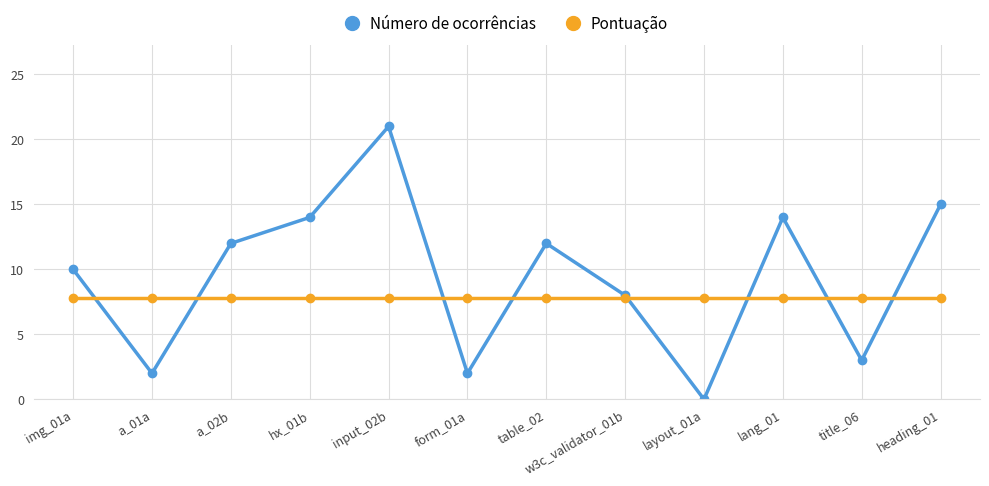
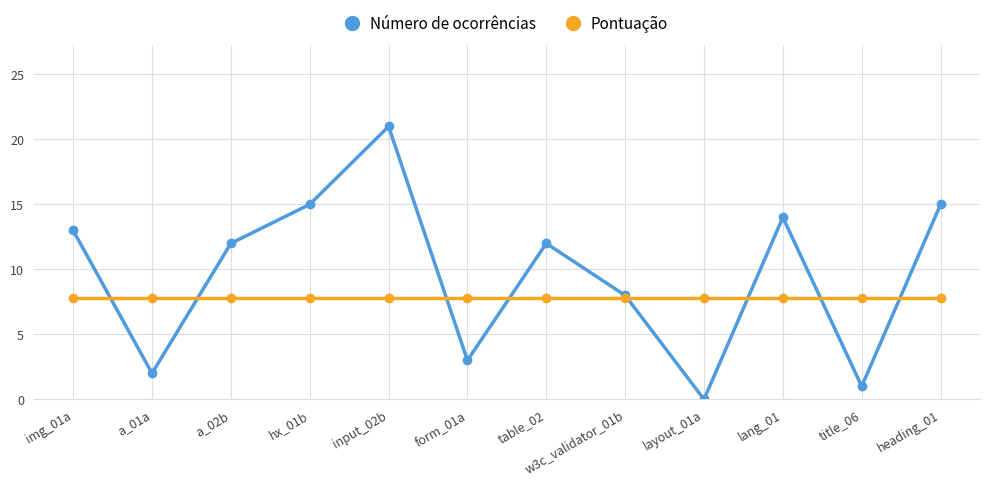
Número de ocorrências, img_01a: 10 -> 13
Número de ocorrências, hx_01b: 14 -> 15
Número de ocorrências, form_01a: 2 -> 3
Número de ocorrências, title_06: 3 -> 1
